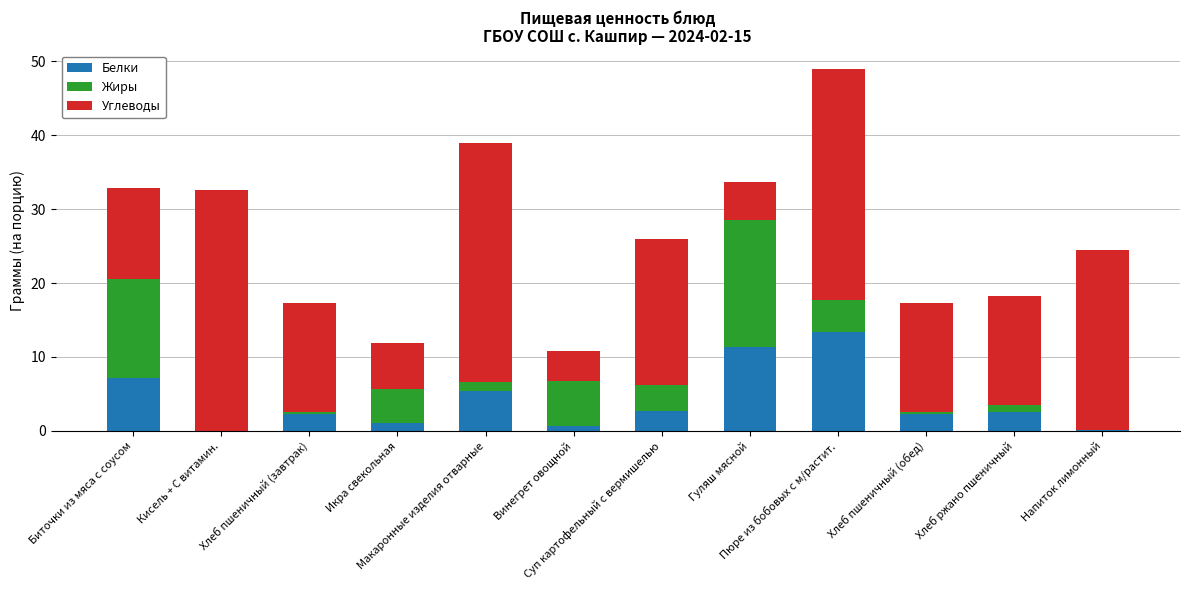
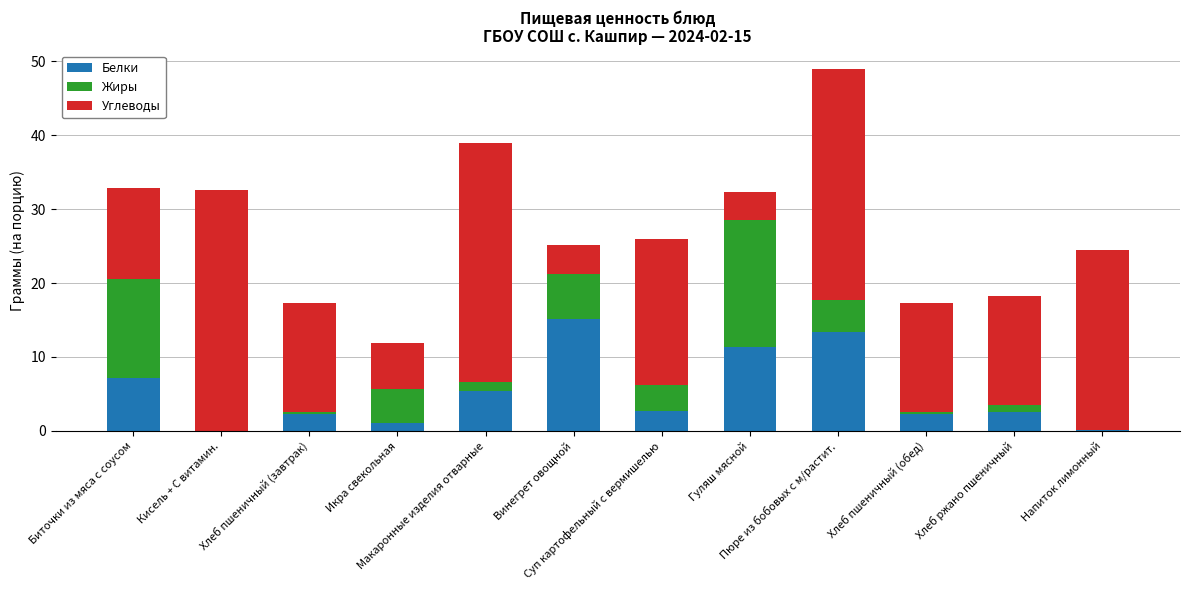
Белки, Винегрет овощной: 1 -> 15
Углеводы, Гуляш мясной: 5 -> 4
